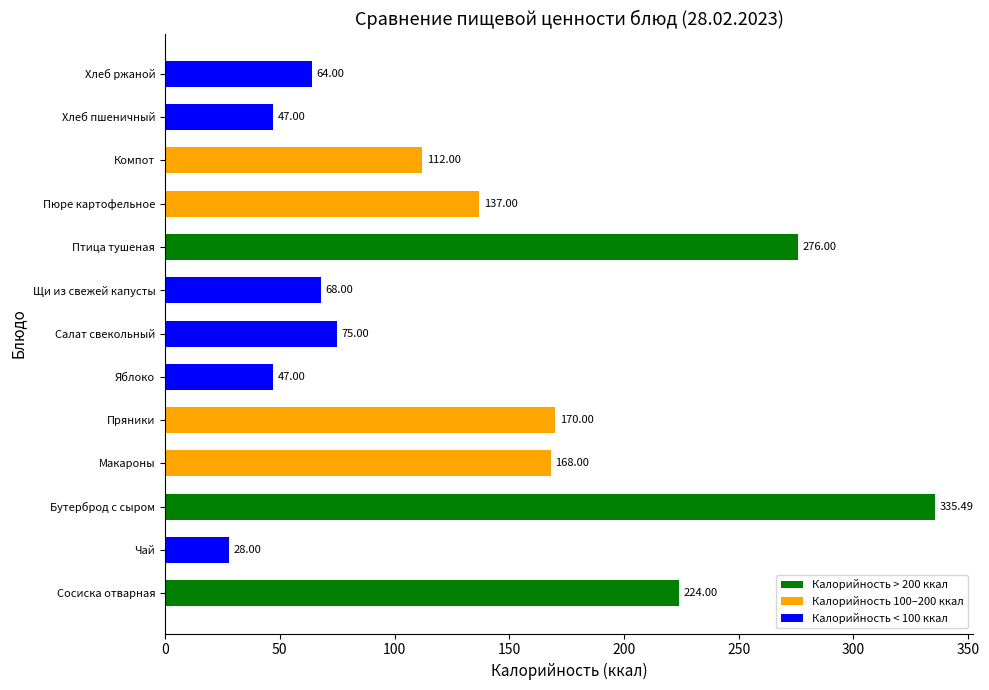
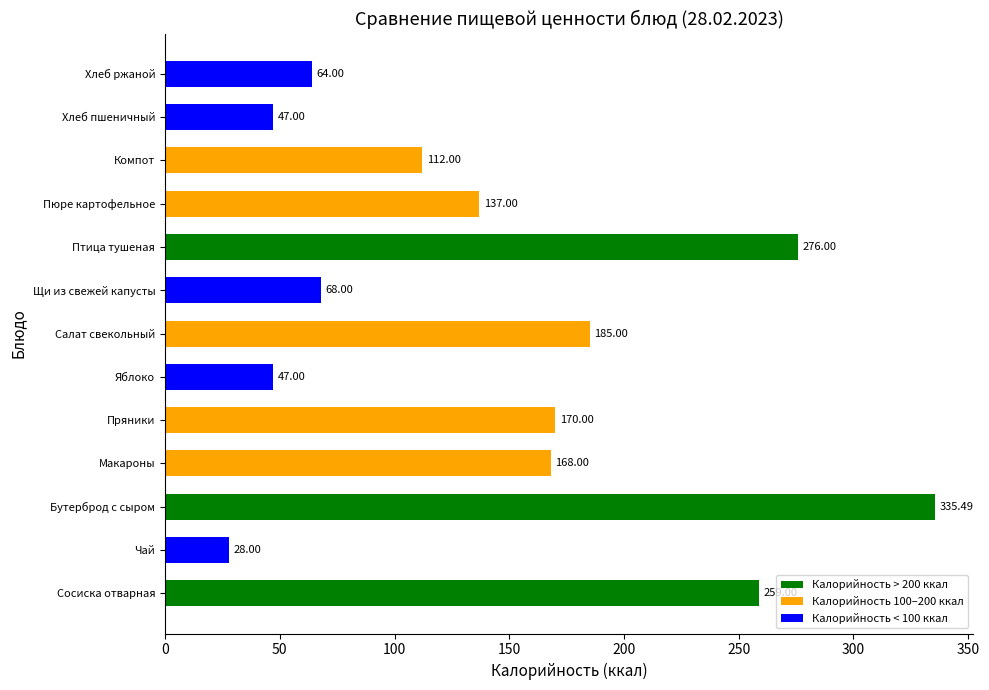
Салат свекольный: 75.00 -> 185.00
Сосиска отварная: 224 -> 259
